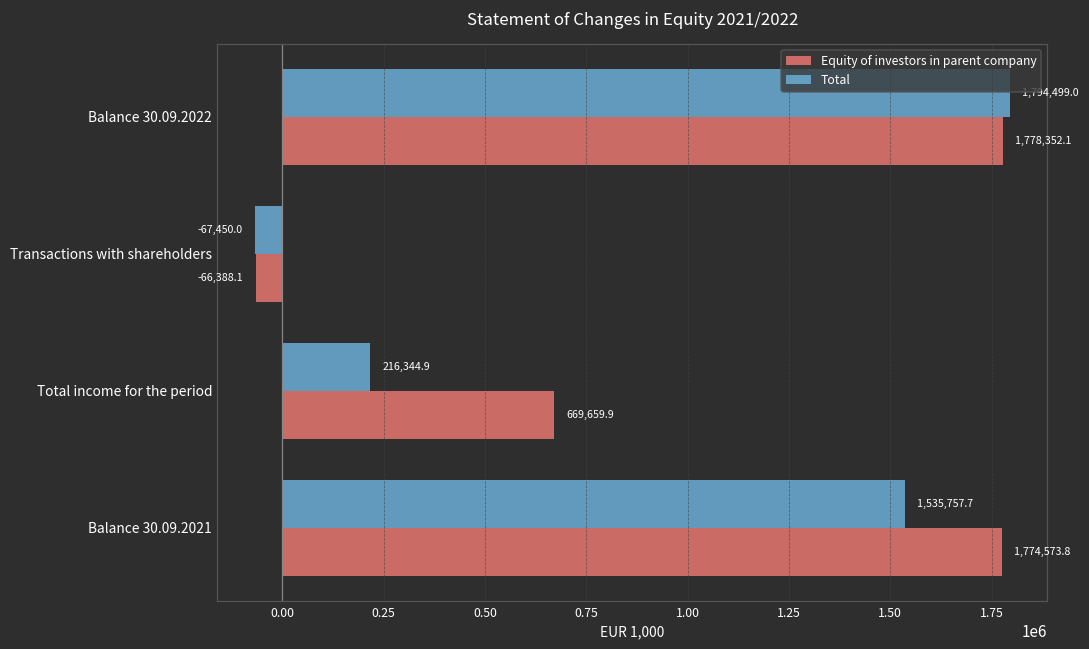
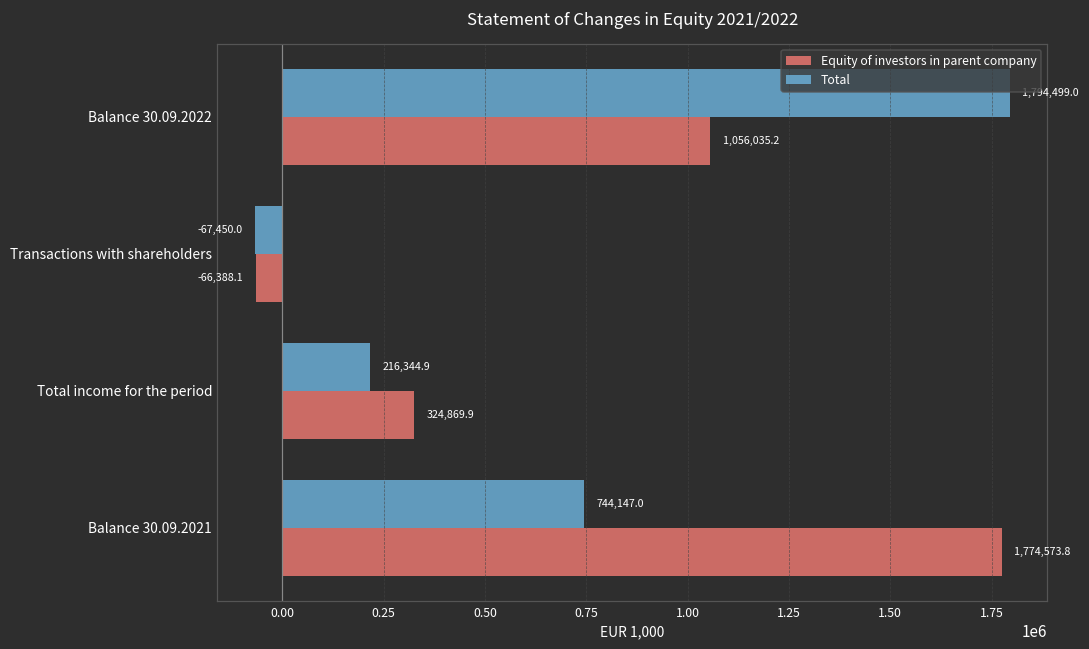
Equity of investors in parent company, Balance 30.09.2022: 1,778,352.1 -> 1,056,035.2
Equity of investors in parent company, Total income for the period: 669,659.9 -> 324,869.9
Total, Balance 30.09.2021: 1,535,757.7 -> 744,147.0
